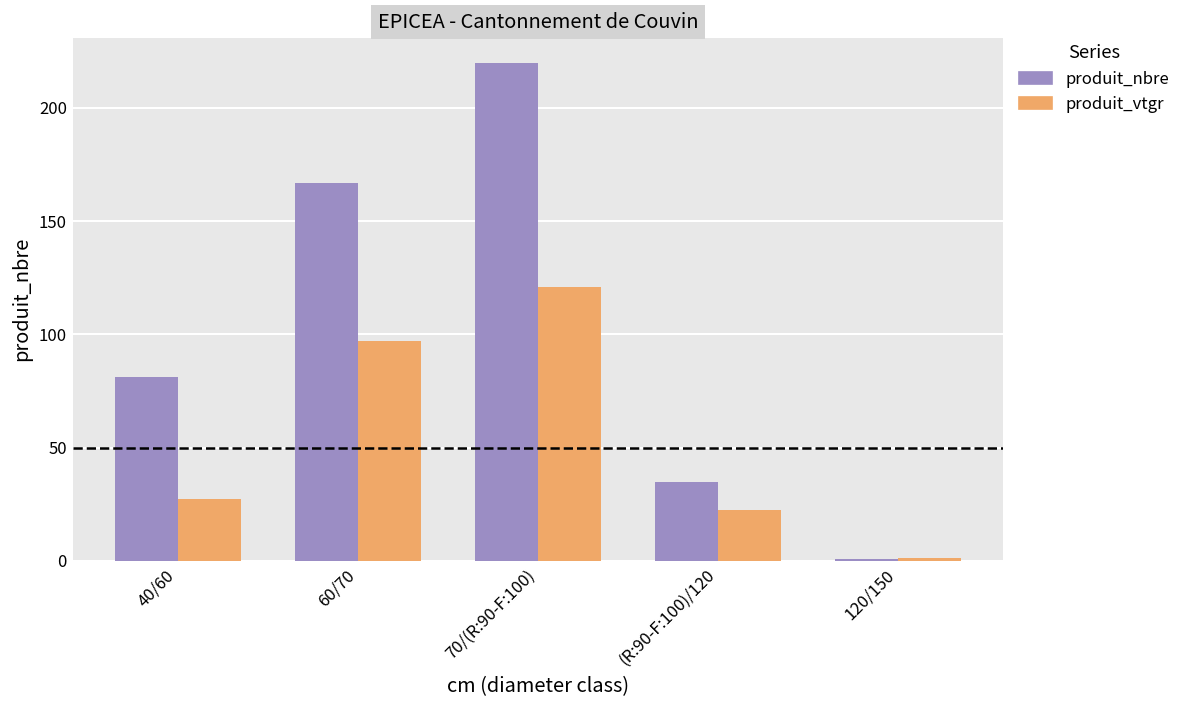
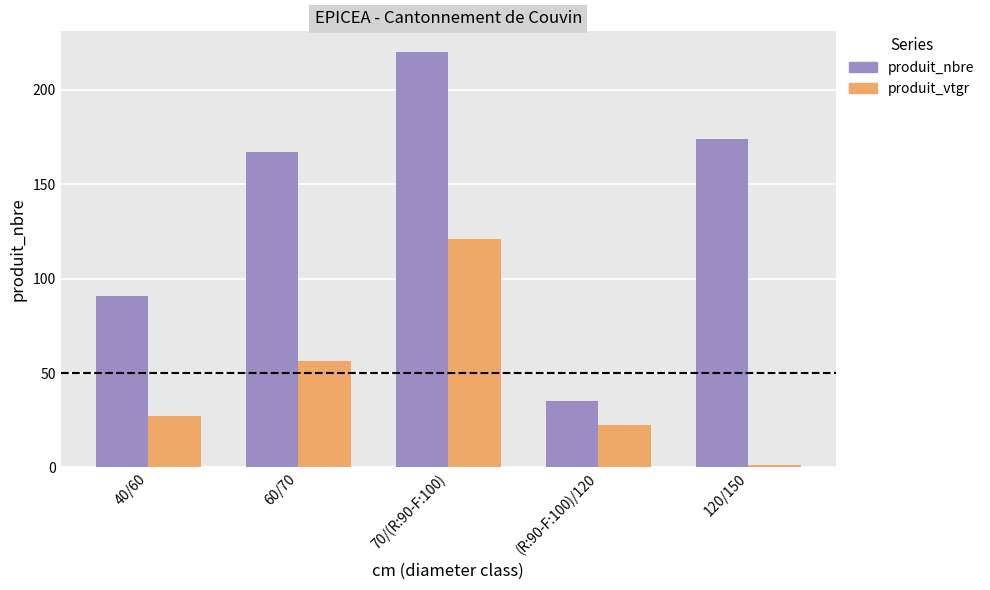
produit_nbre, 40/60: 81 -> 91
produit_vtgr, 60/70: 97 -> 56
produit_nbre, 120/150: 1 -> 174
